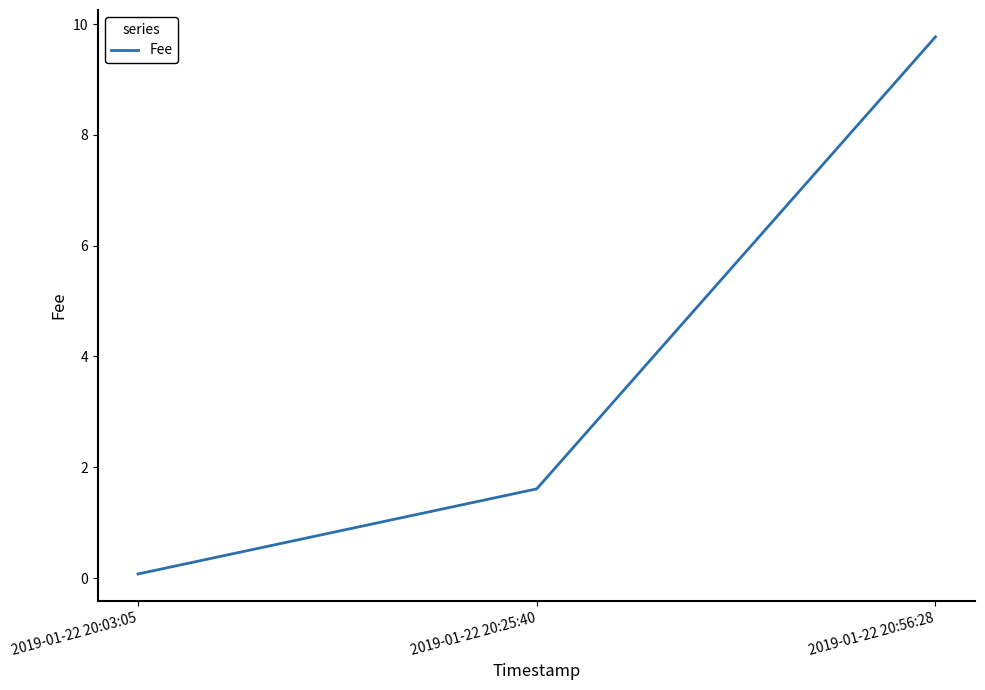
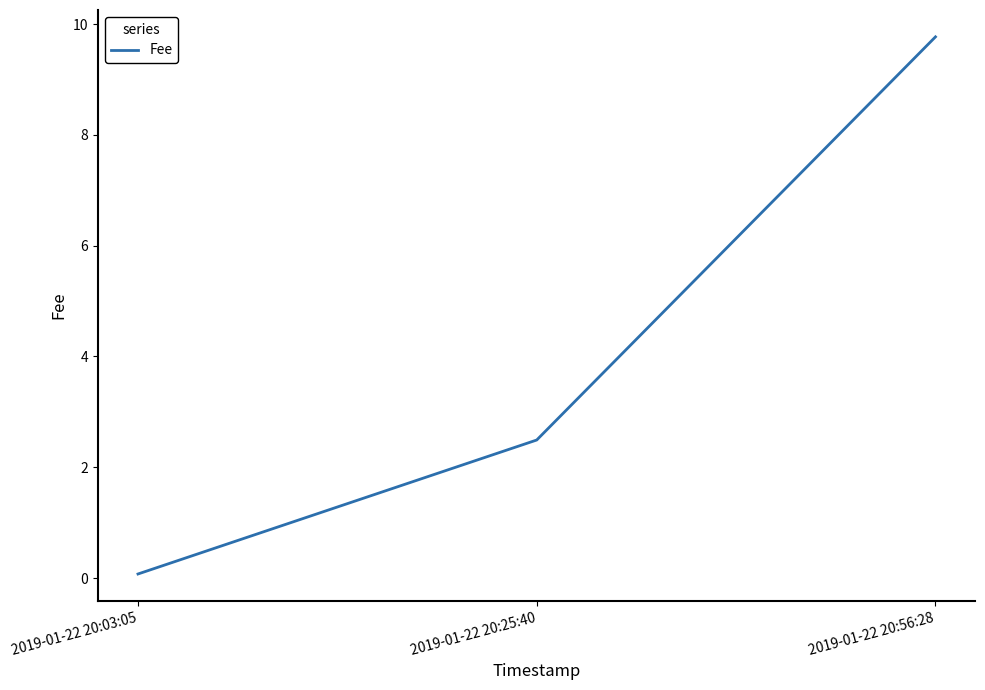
2019-01-22 20:25:40: 1.6 -> 2.5
